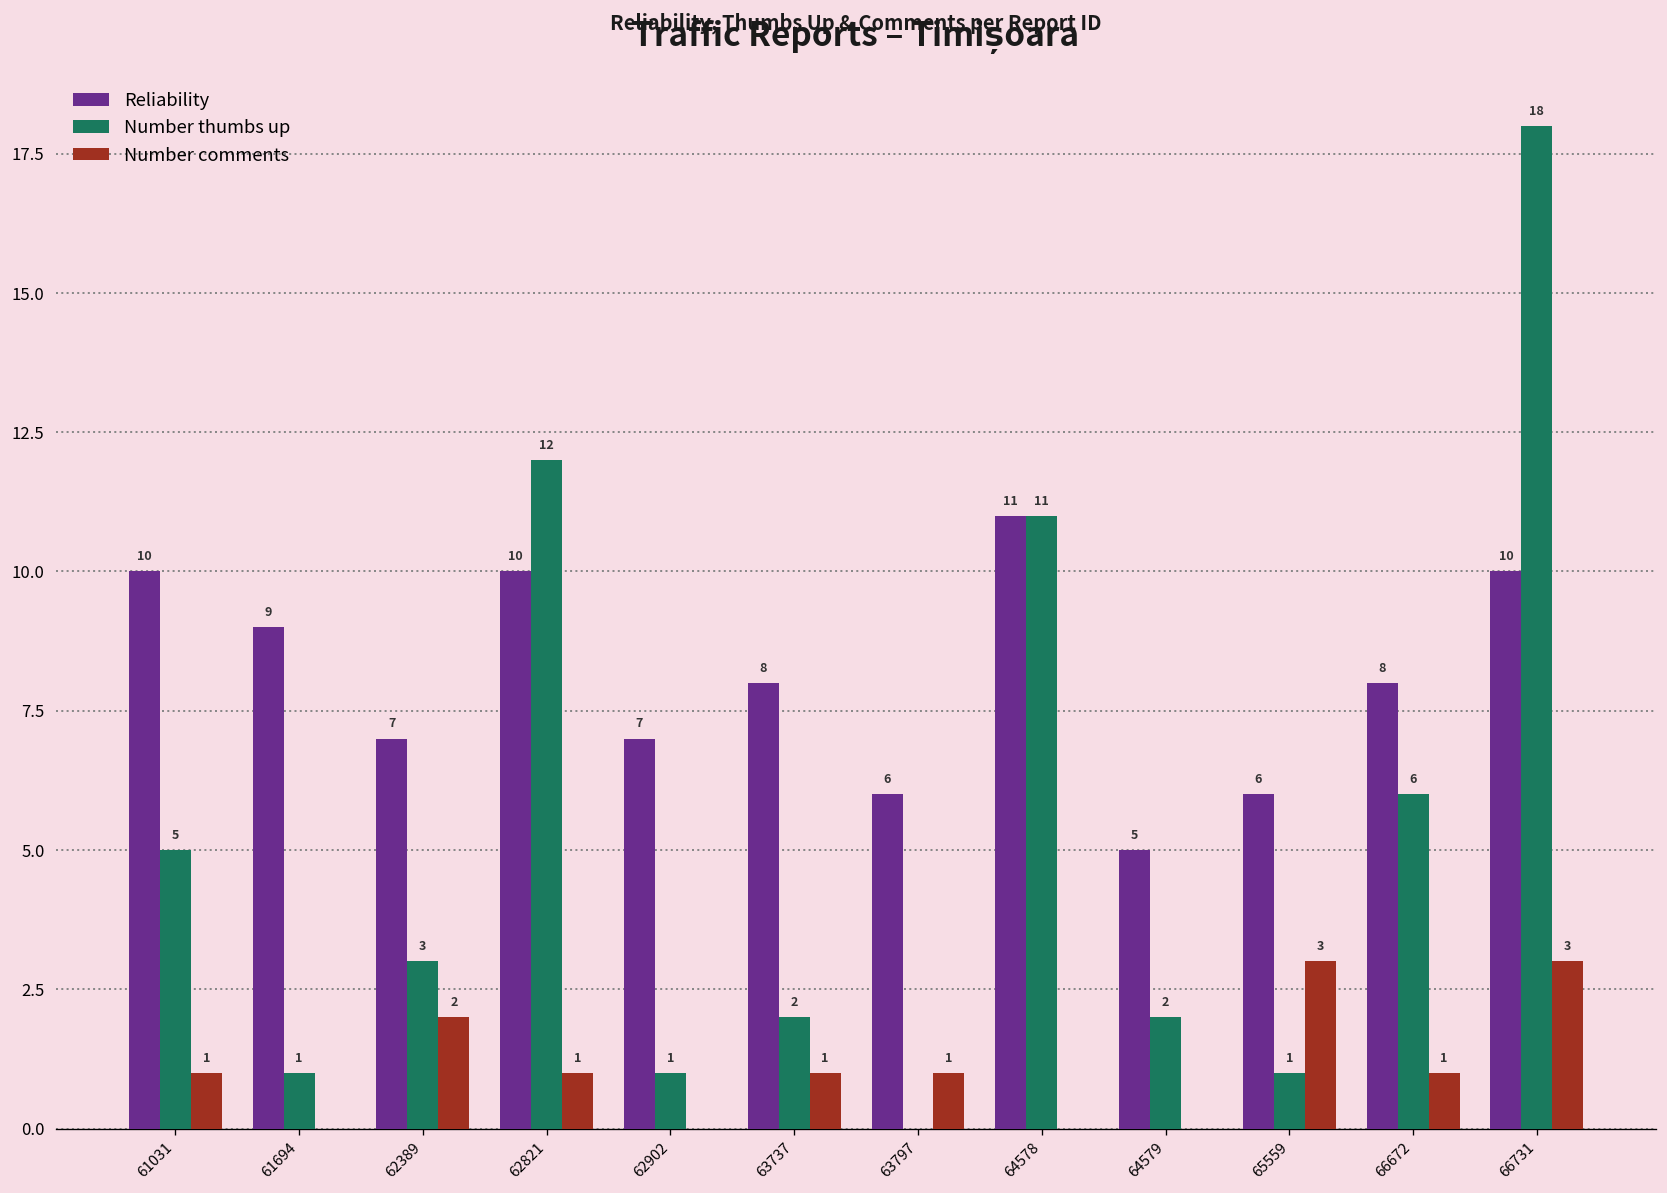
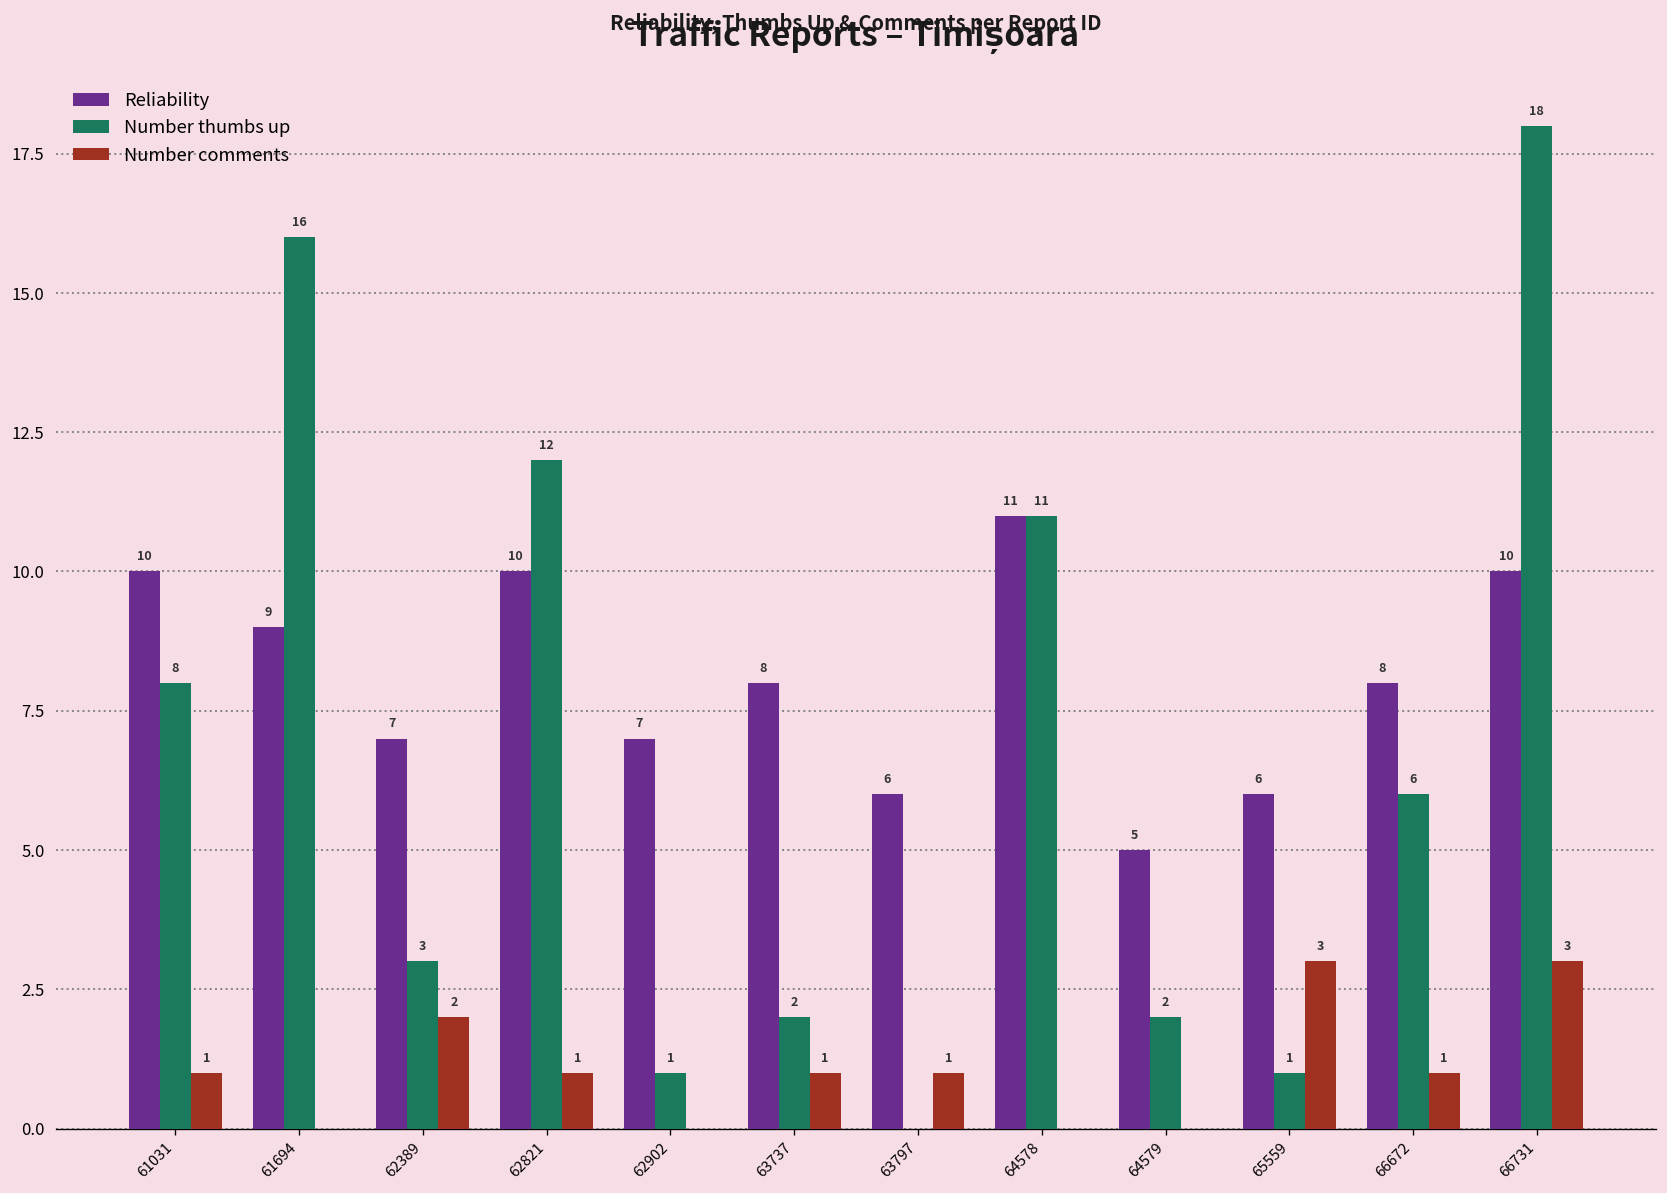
Number thumbs up, 61031: 5 -> 8
Number thumbs up, 61694: 1 -> 16
